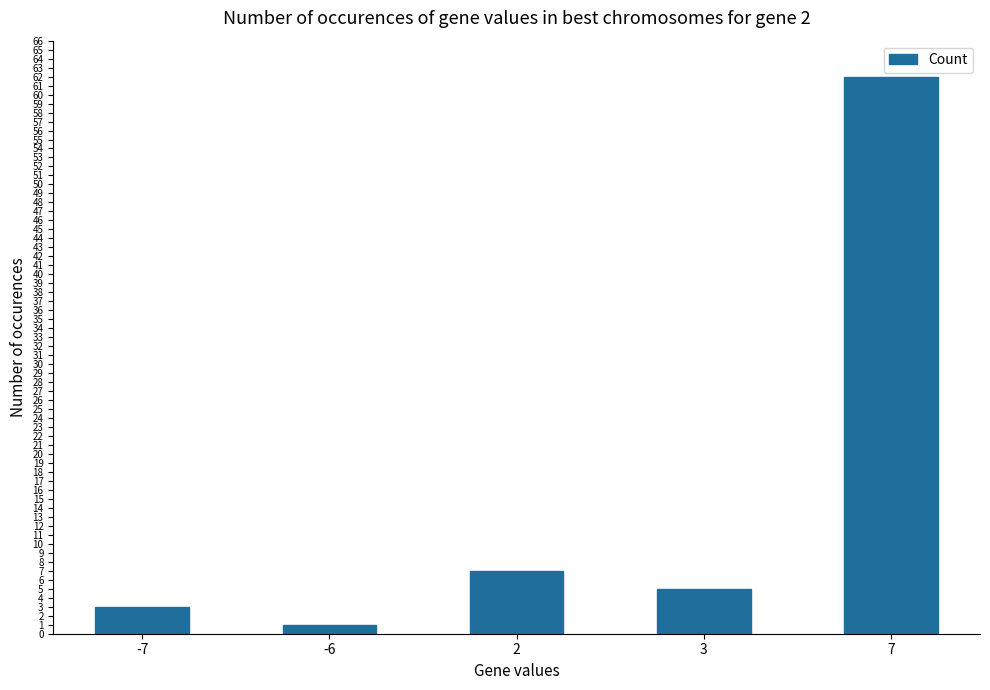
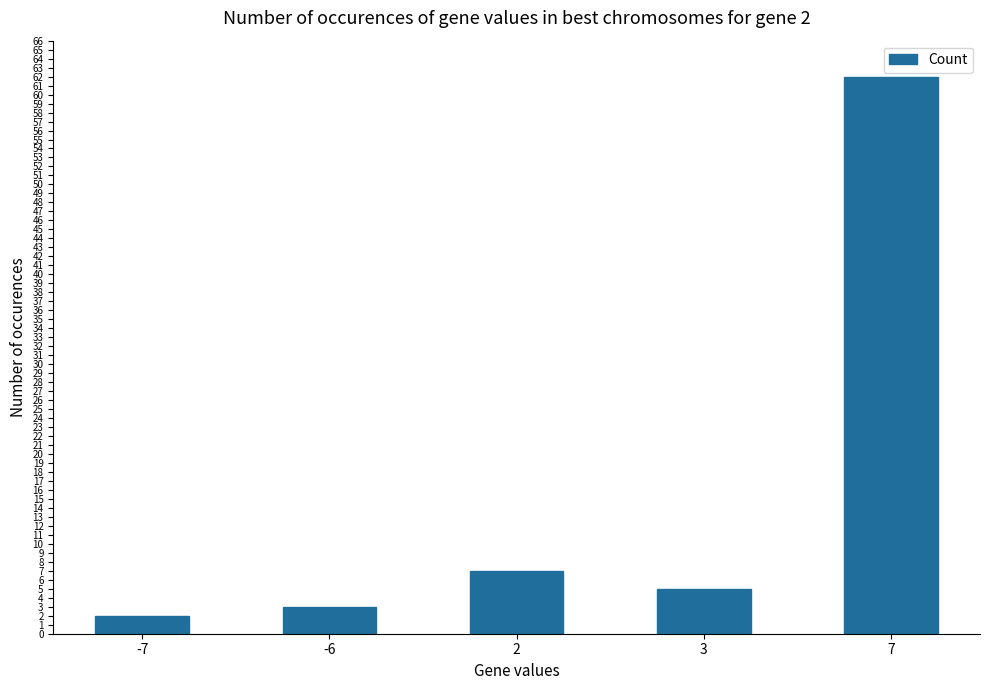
-7: 3 -> 2
-6: 1 -> 3
